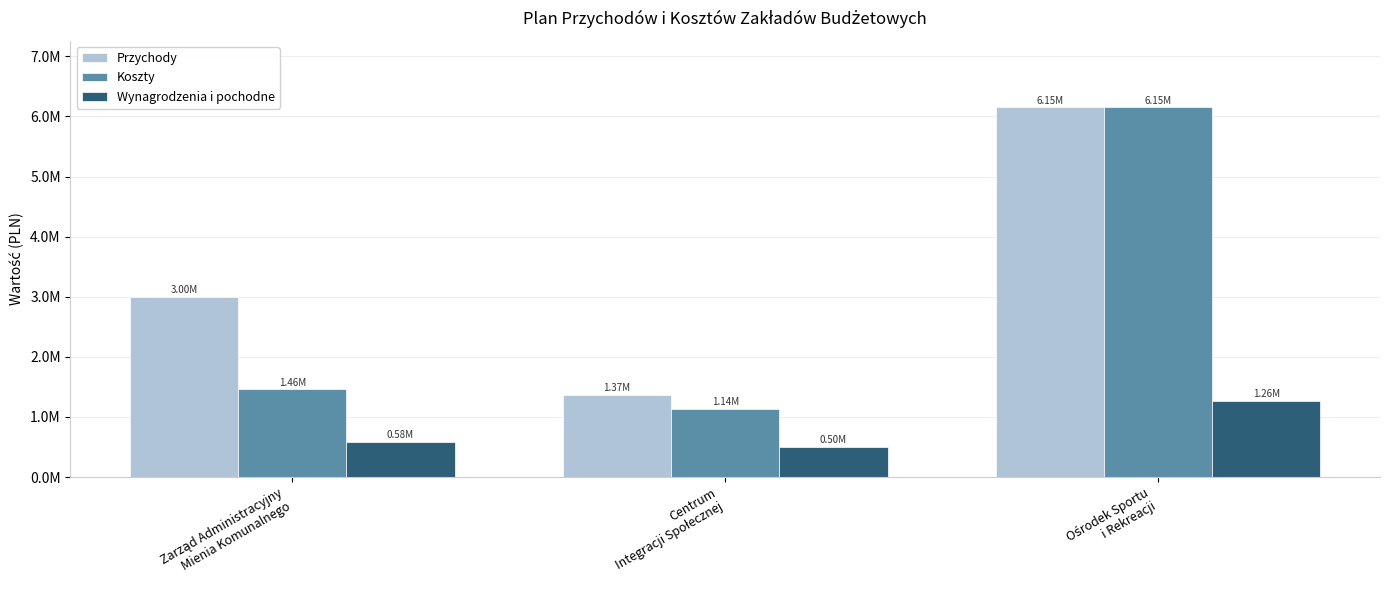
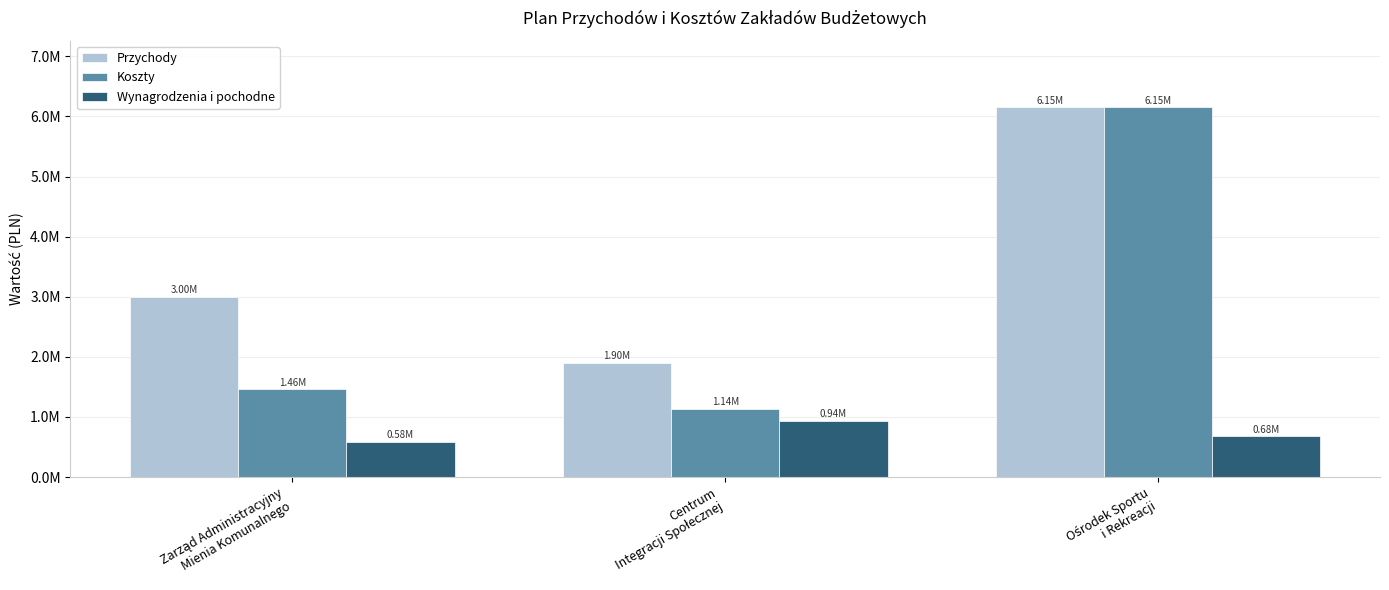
Przychody, Centrum Integracji Społecznej: 1.37M -> 1.90M
Wynagrodzenia i pochodne, Centrum Integracji Społecznej: 0.50M -> 0.94M
Wynagrodzenia i pochodne, Ośrodek Sportu i Rekreacji: 1.26M -> 0.68M
